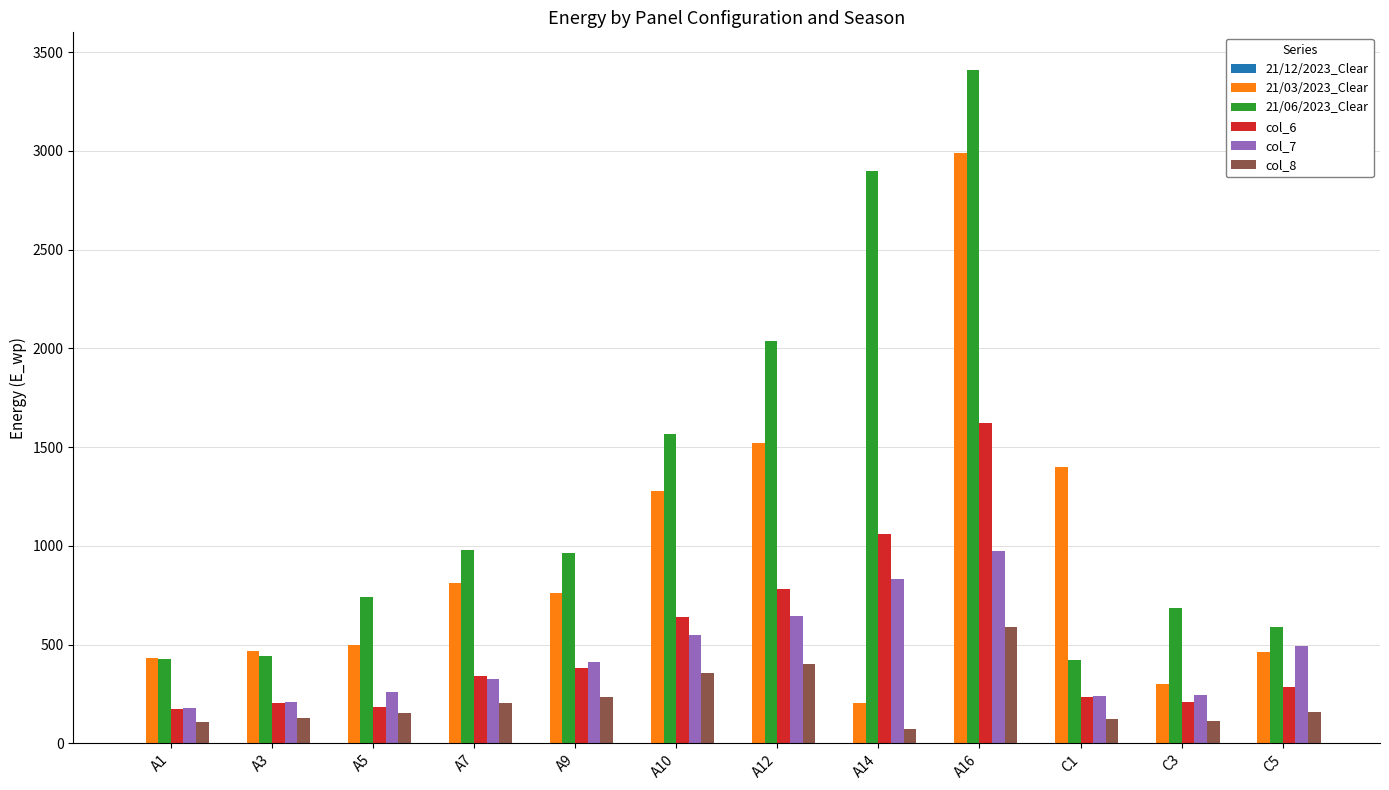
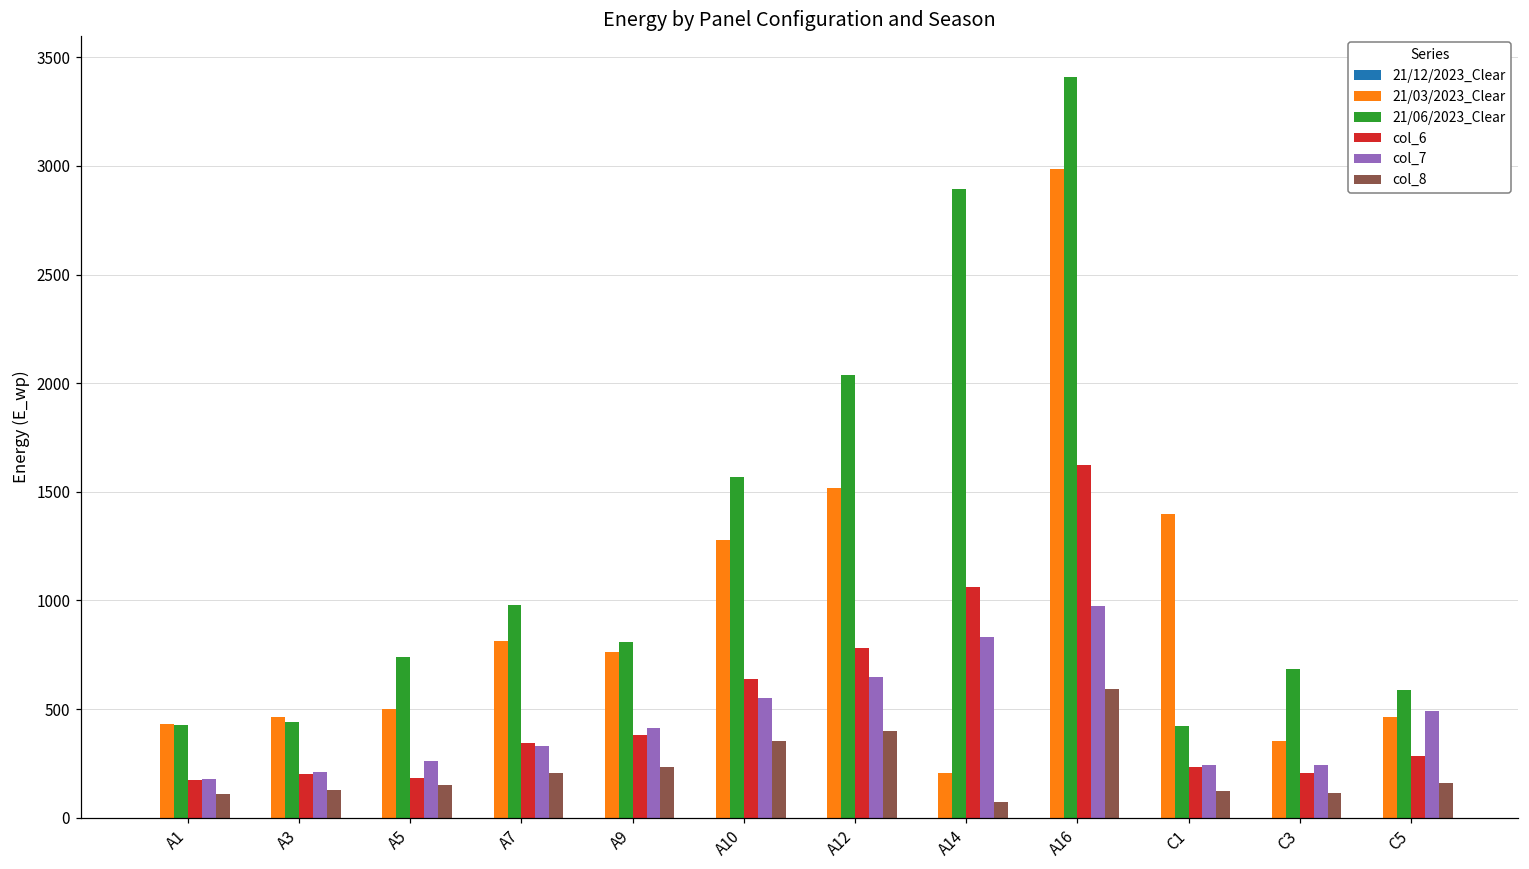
21/06/2023_Clear, A9: 960 -> 810
21/03/2023_Clear, C3: 300 -> 350
